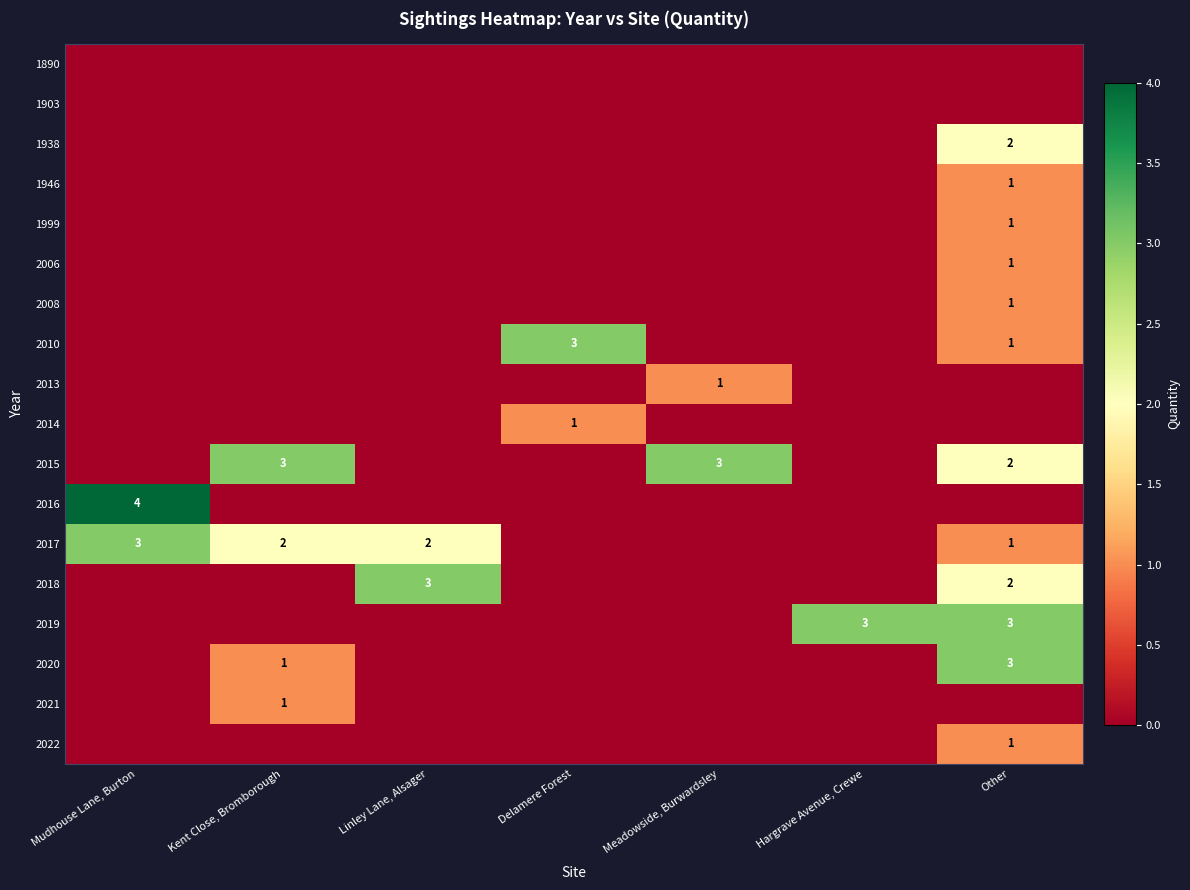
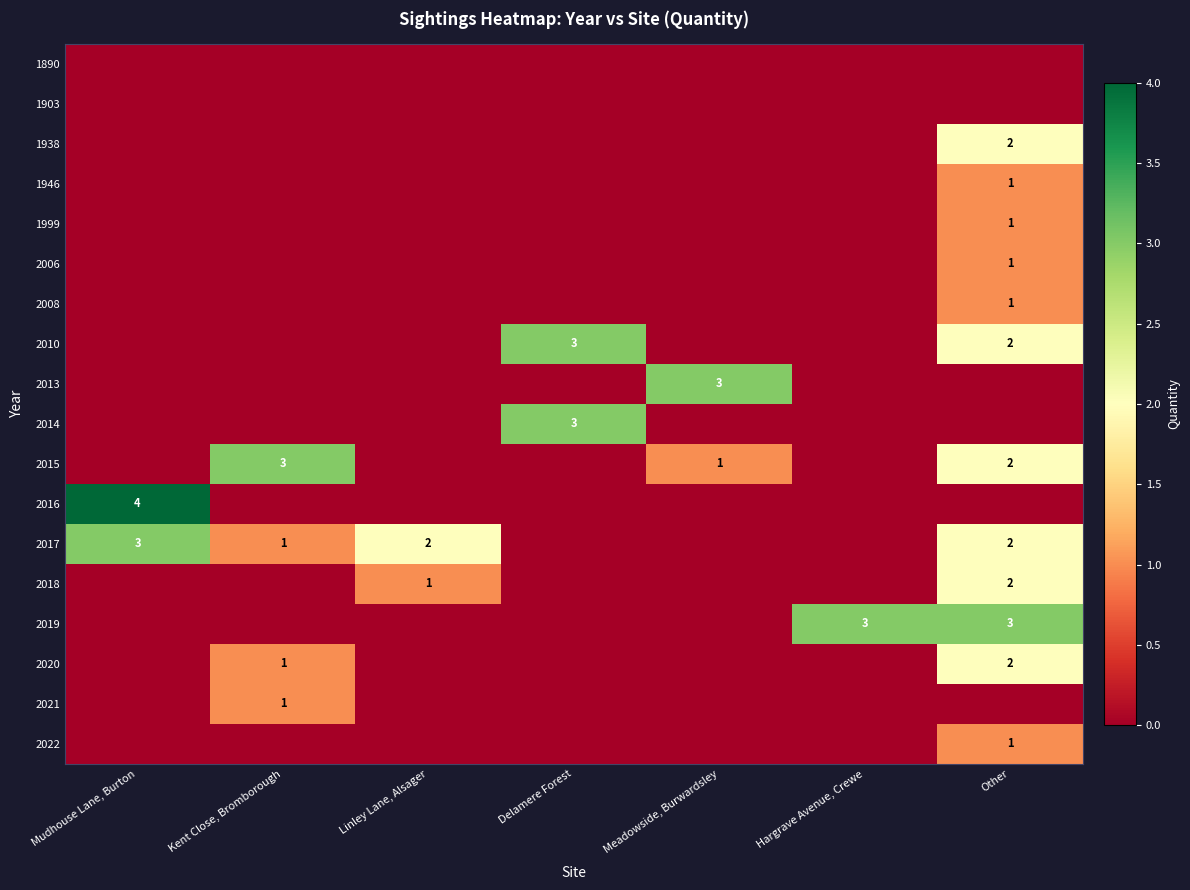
2010, Other: 1 -> 2
2013, Meadowside, Burwardsley: 1 -> 3
2014, Delamere Forest: 1 -> 3
2015, Meadowside, Burwardsley: 3 -> 1
2017, Kent Close, Bromborough: 2 -> 1
2017, Other: 1 -> 2
2018, Linley Lane, Alsager: 3 -> 1
2020, Other: 3 -> 2
